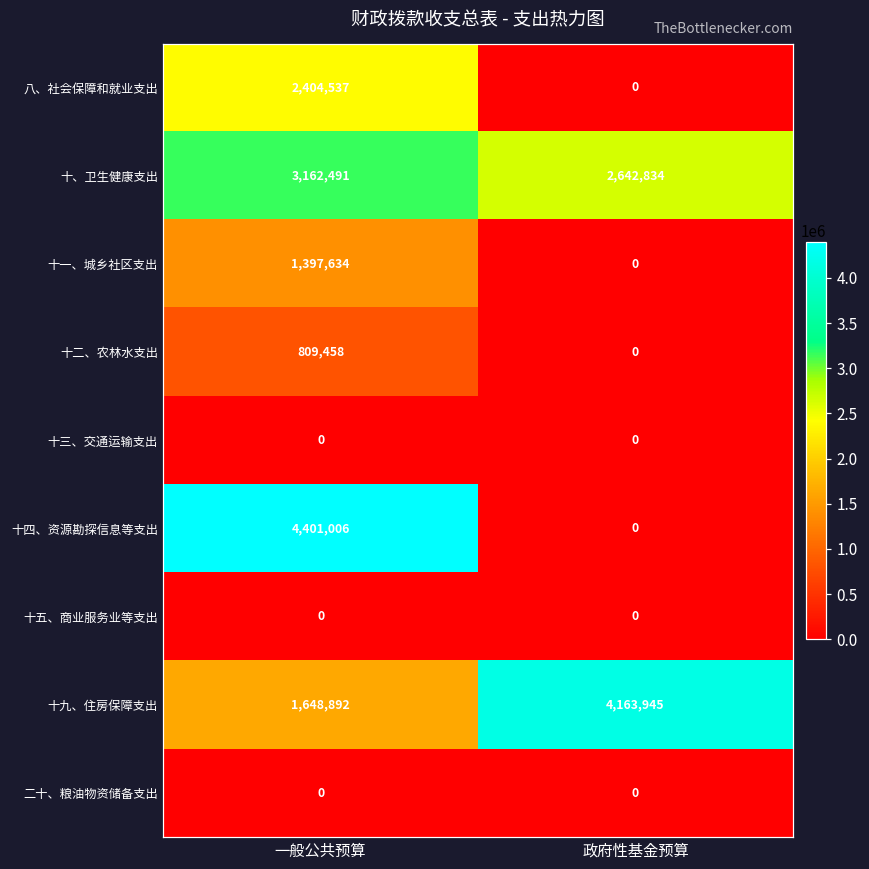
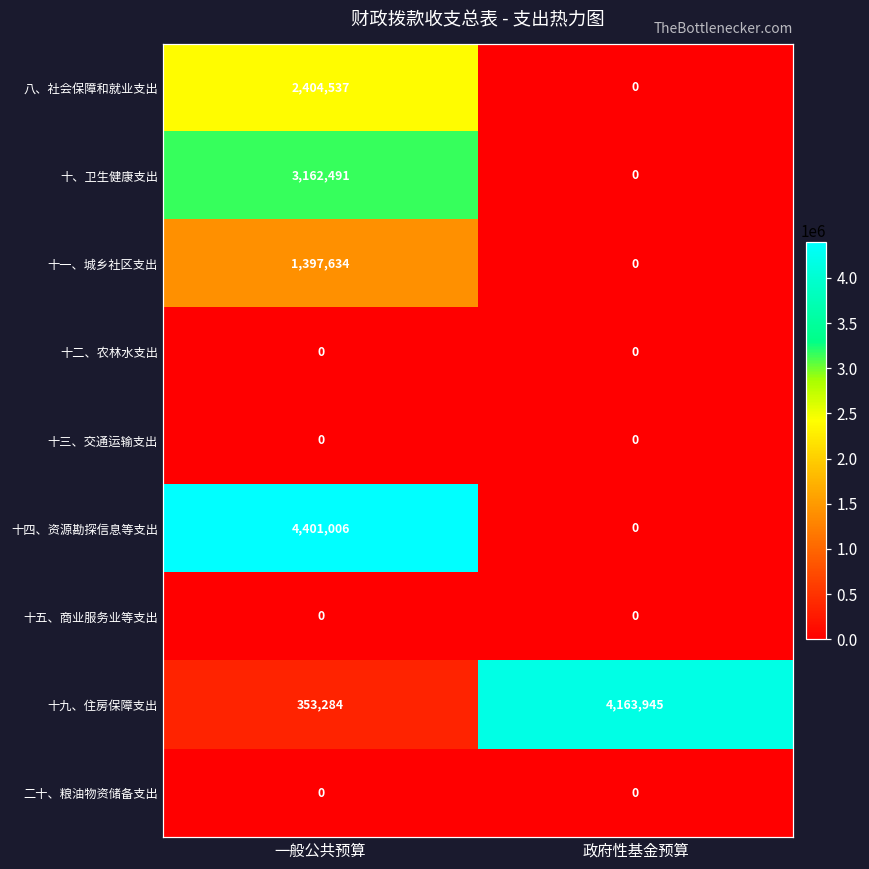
十、卫生健康支出, 政府性基金预算: 2,642,834 -> 0
十二、农林水支出, 一般公共预算: 809,458 -> 0
十九、住房保障支出, 一般公共预算: 1,648,892 -> 353,284
